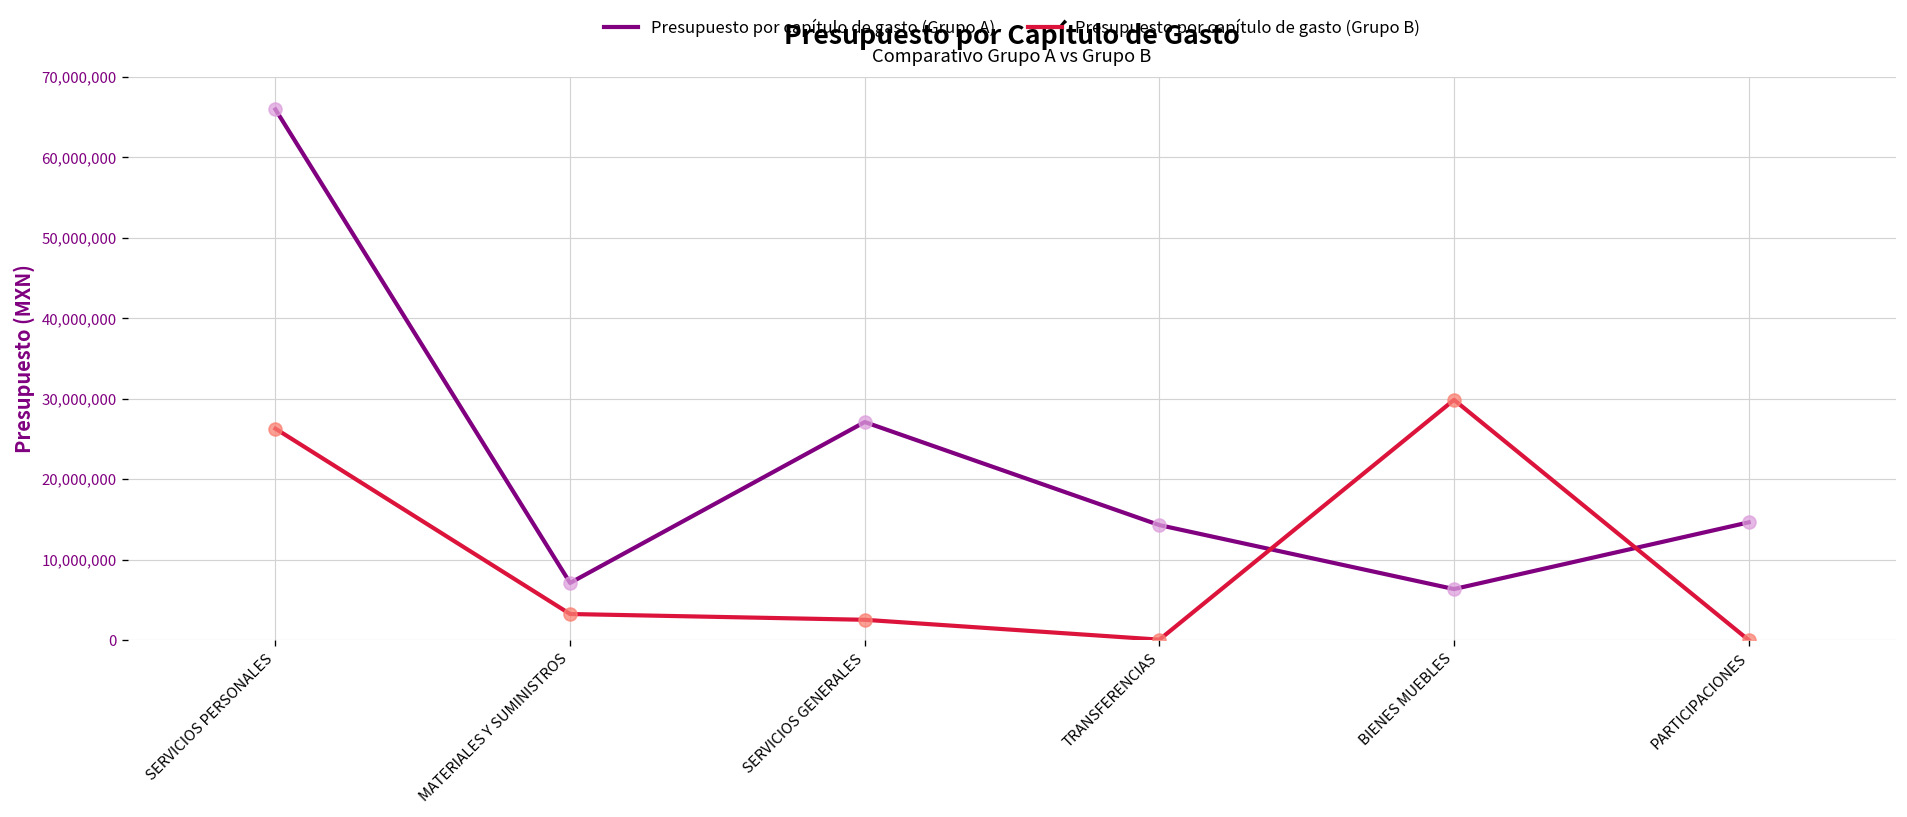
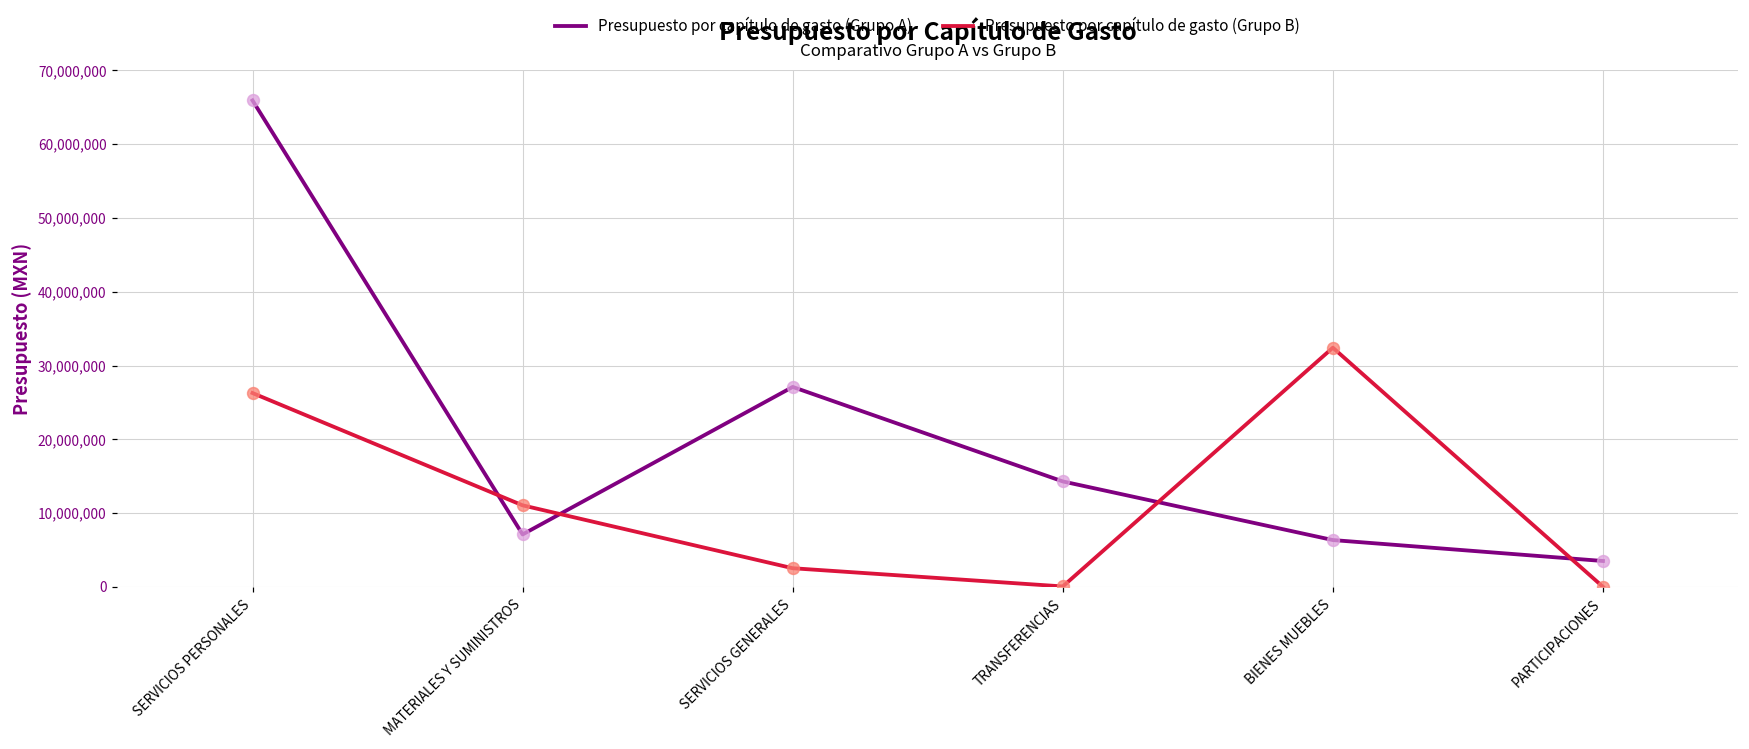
Presupuesto por capítulo de gasto (Grupo B), MATERIALES Y SUMINISTROS: 3,000,000 -> 11,000,000
Presupuesto por capítulo de gasto (Grupo B), BIENES MUEBLES: 30,000,000 -> 32,000,000
Presupuesto por capítulo de gasto (Grupo A), PARTICIPACIONES: 15,000,000 -> 4,000,000
